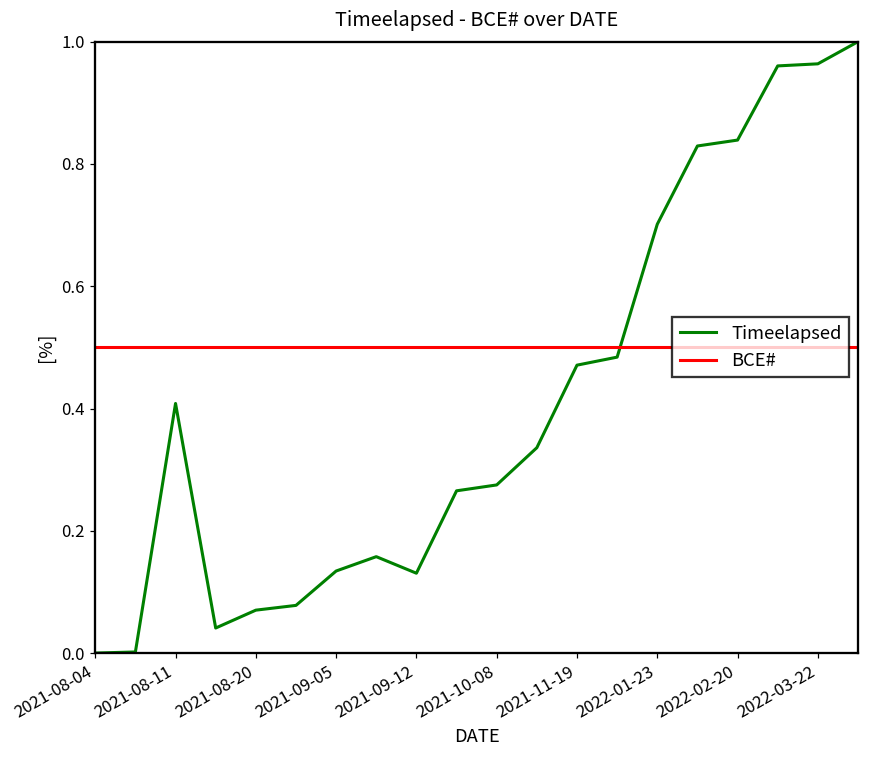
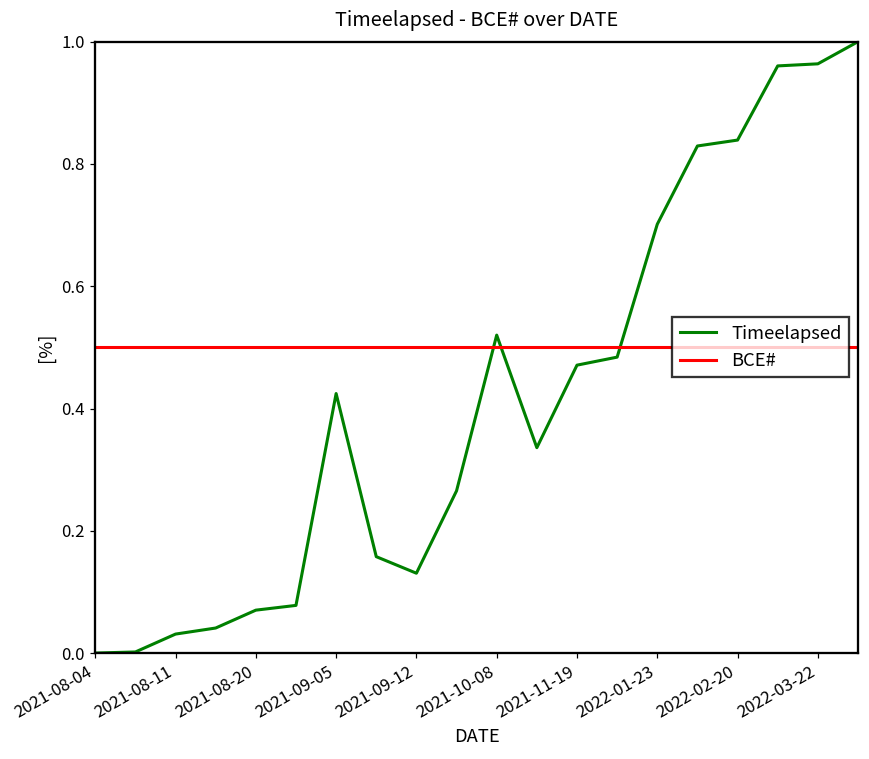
Timeelapsed, 2021-08-11: 0.41 -> 0.03
Timeelapsed, 2021-09-05: 0.13 -> 0.42
Timeelapsed, 2021-10-08: 0.27 -> 0.52
